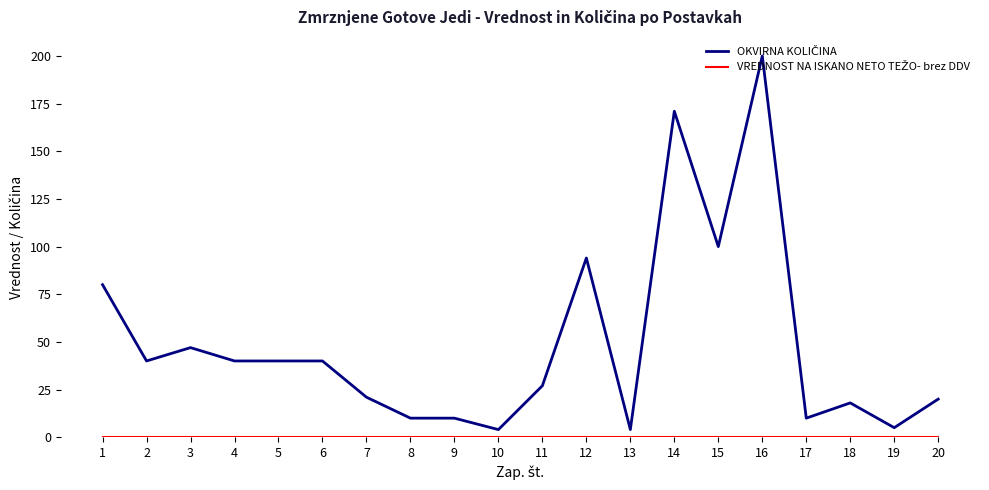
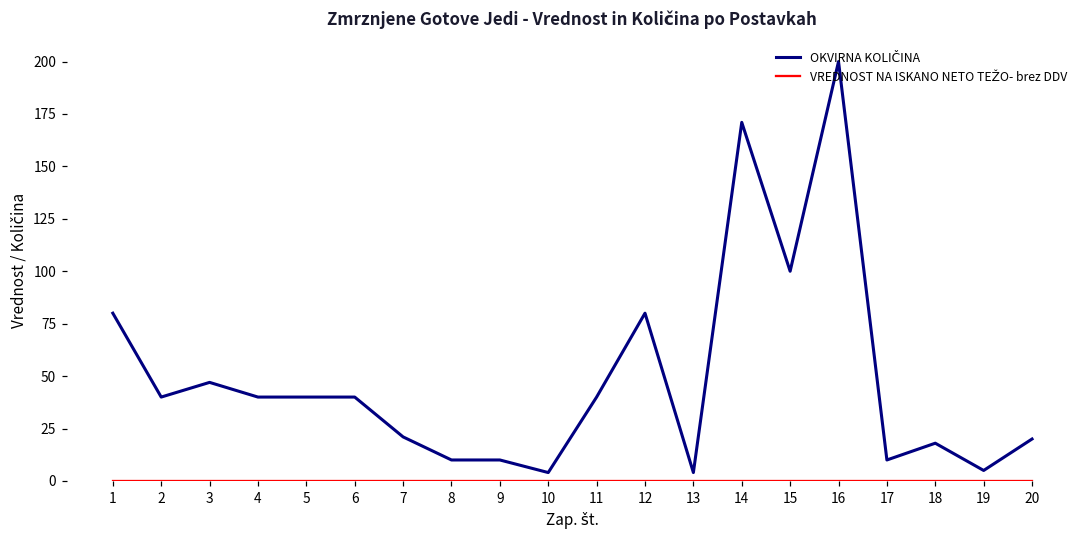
OKVIRNA KOLIČINA, 11: 27 -> 40
OKVIRNA KOLIČINA, 12: 94 -> 80
